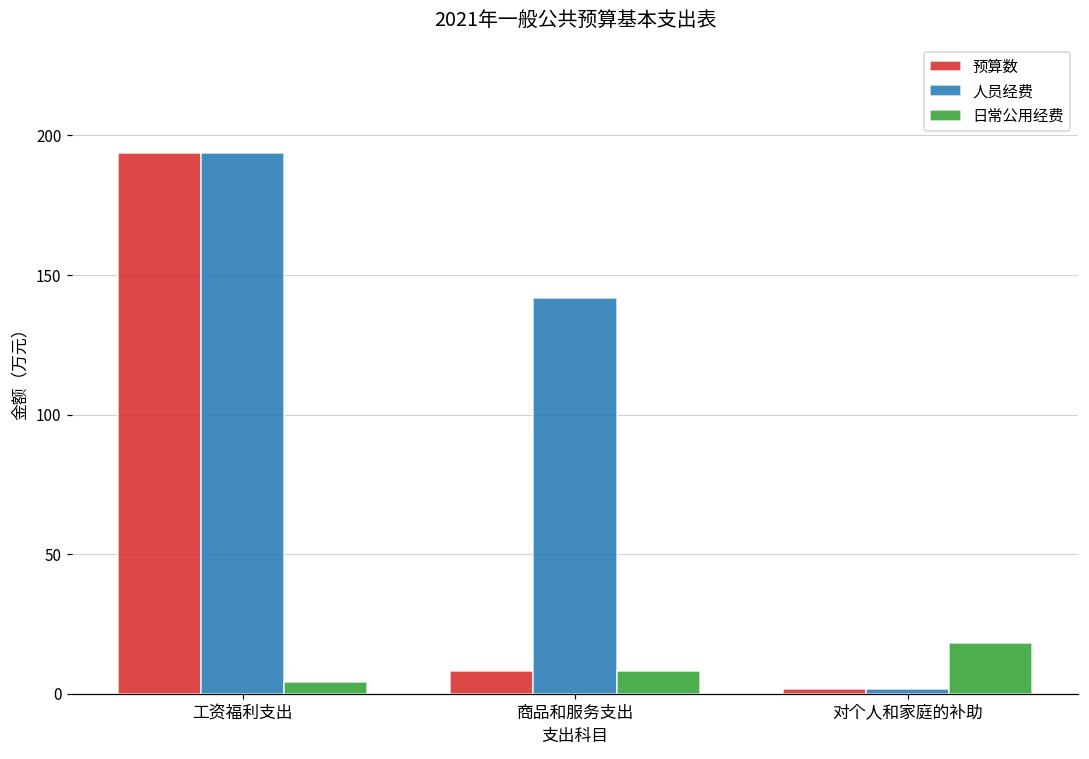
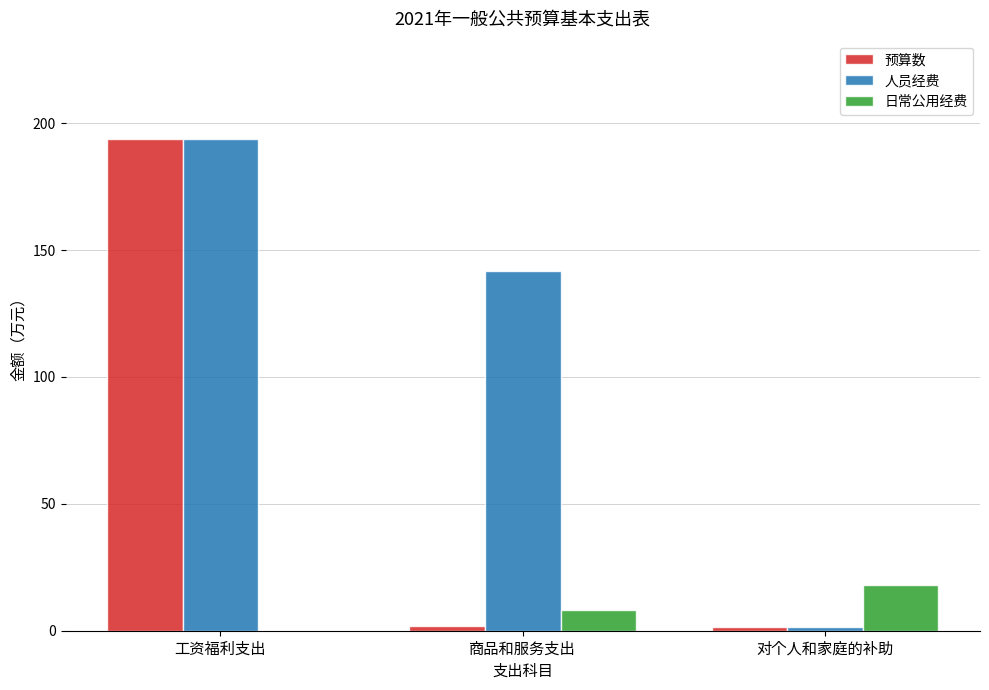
日常公用经费, 工资福利支出: 4 -> 0
预算数, 商品和服务支出: 8 -> 2
